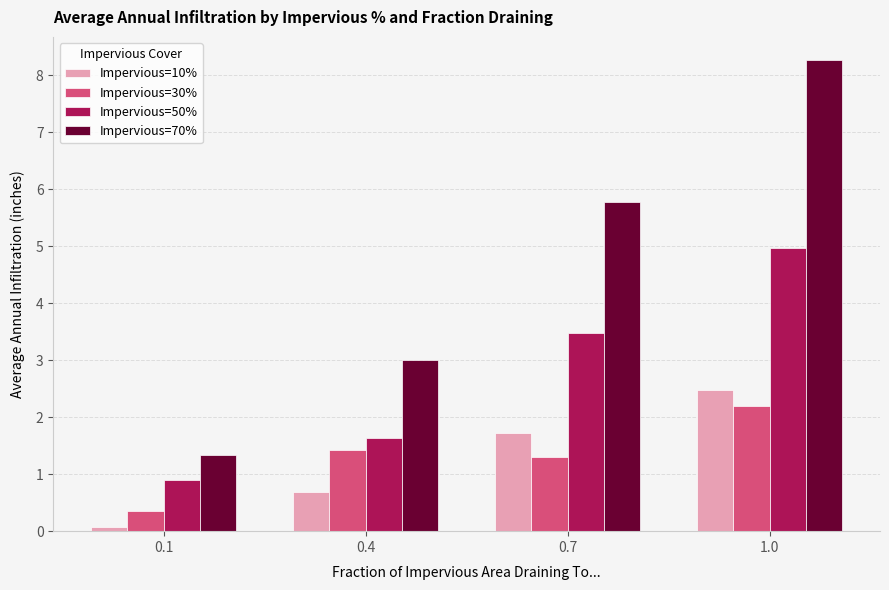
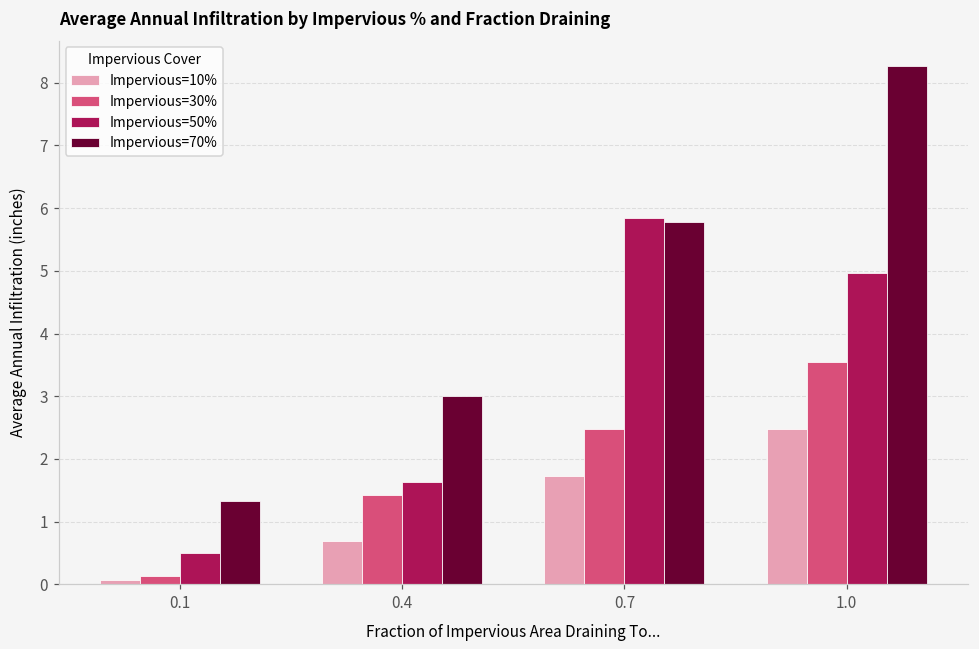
Impervious=30%, 0.1: 0.4 -> 0.1
Impervious=50%, 0.1: 0.9 -> 0.5
Impervious=30%, 0.7: 1.3 -> 2.5
Impervious=50%, 0.7: 3.5 -> 5.9
Impervious=30%, 1.0: 2.2 -> 3.5
